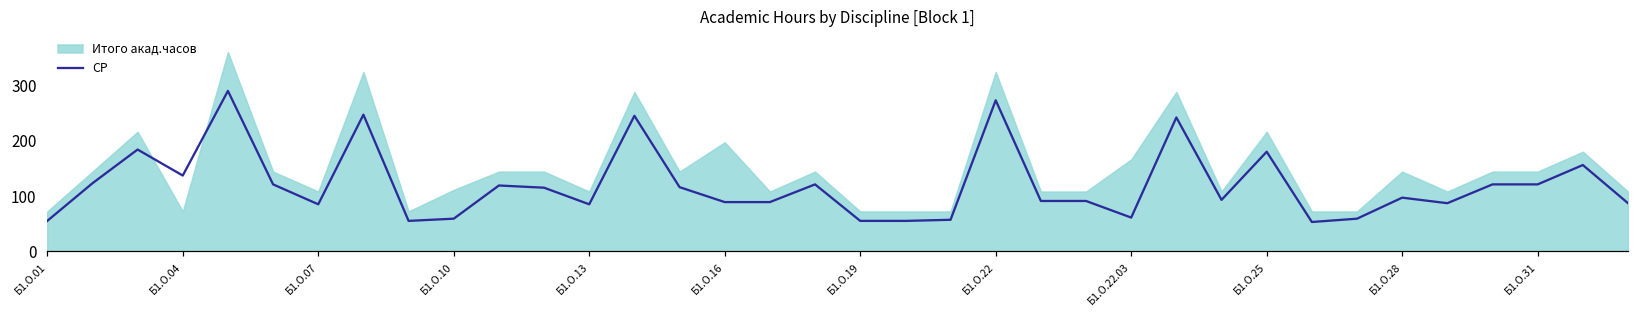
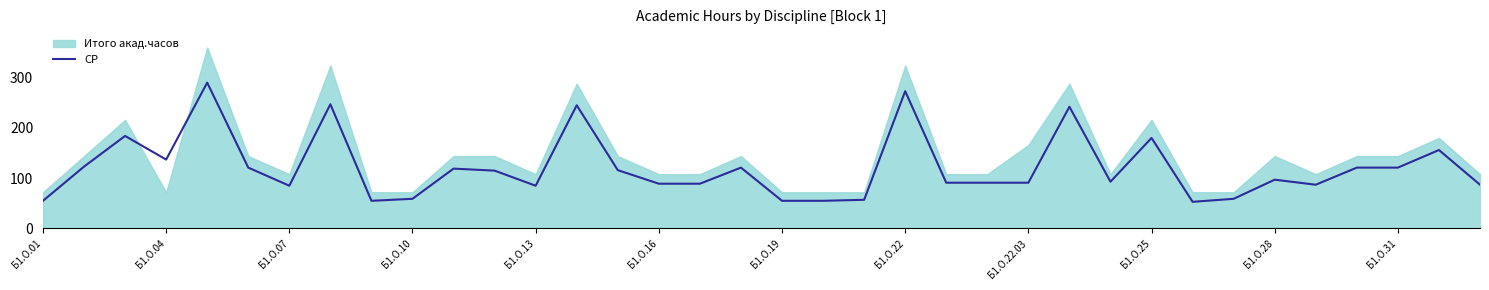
Итого акад.часов, Б1.О.10: 110 -> 70
Итого акад.часов, Б1.О.16: 200 -> 110
СР, Б1.О.22.03: 60 -> 90
